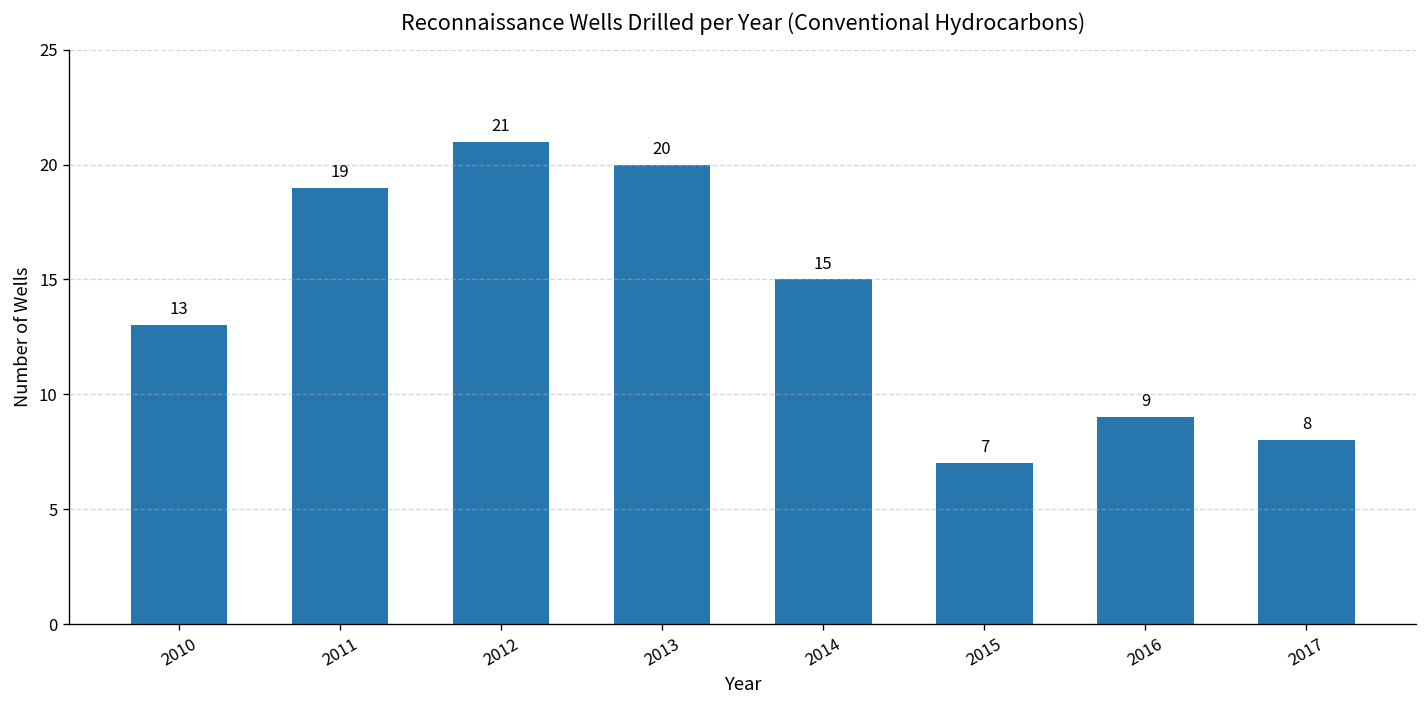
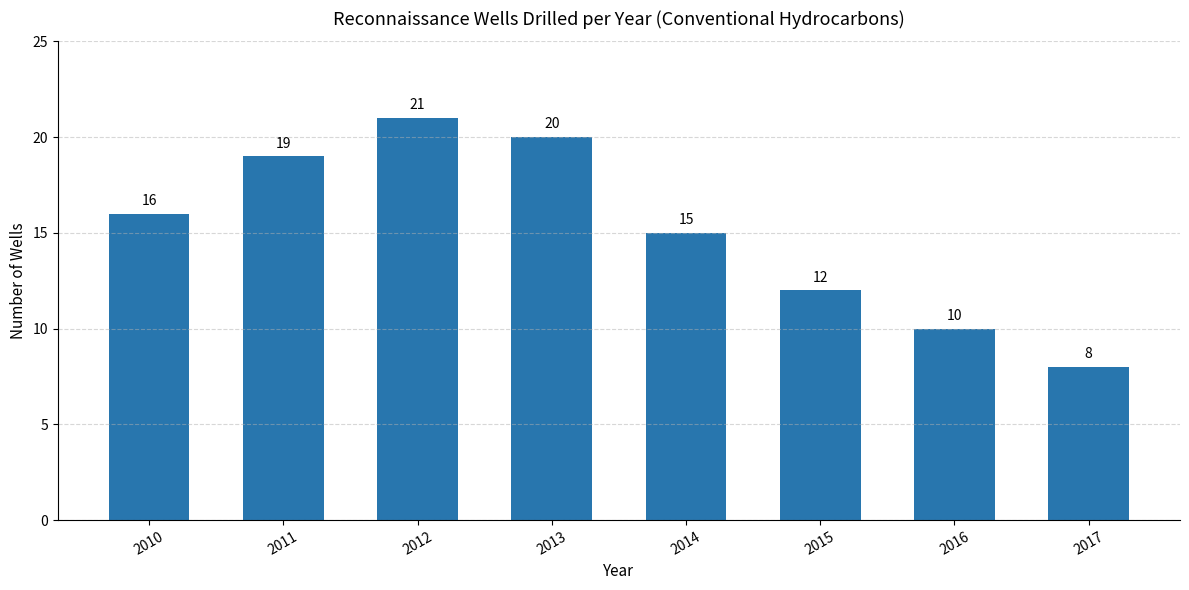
2010: 13 -> 16
2015: 7 -> 12
2016: 9 -> 10
